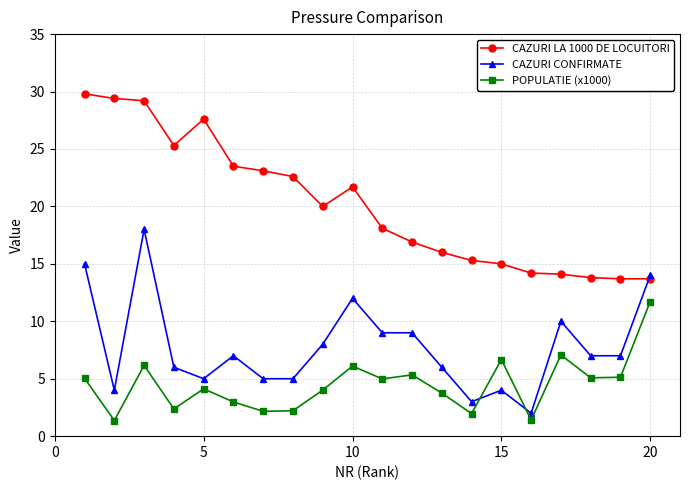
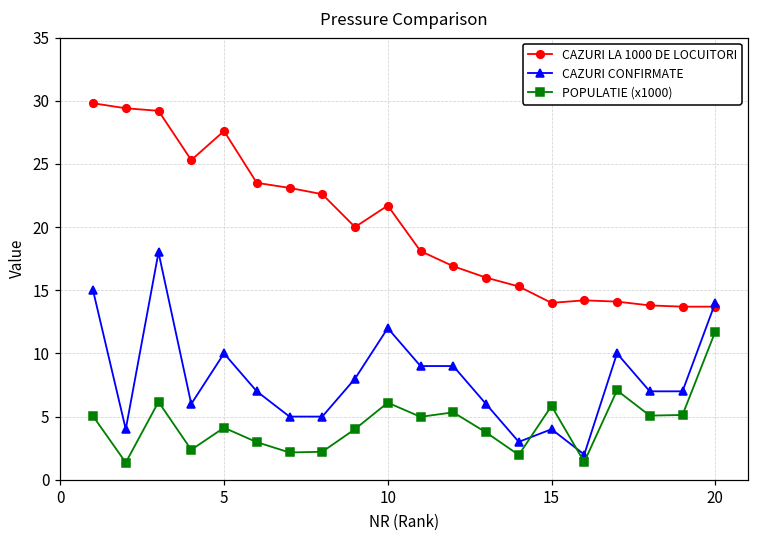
CAZURI CONFIRMATE, 5: 5 -> 10
CAZURI LA 1000 DE LOCUITORI, 15: 15.0 -> 14.0
POPULATIE (x1000), 15: 6.7 -> 5.8
